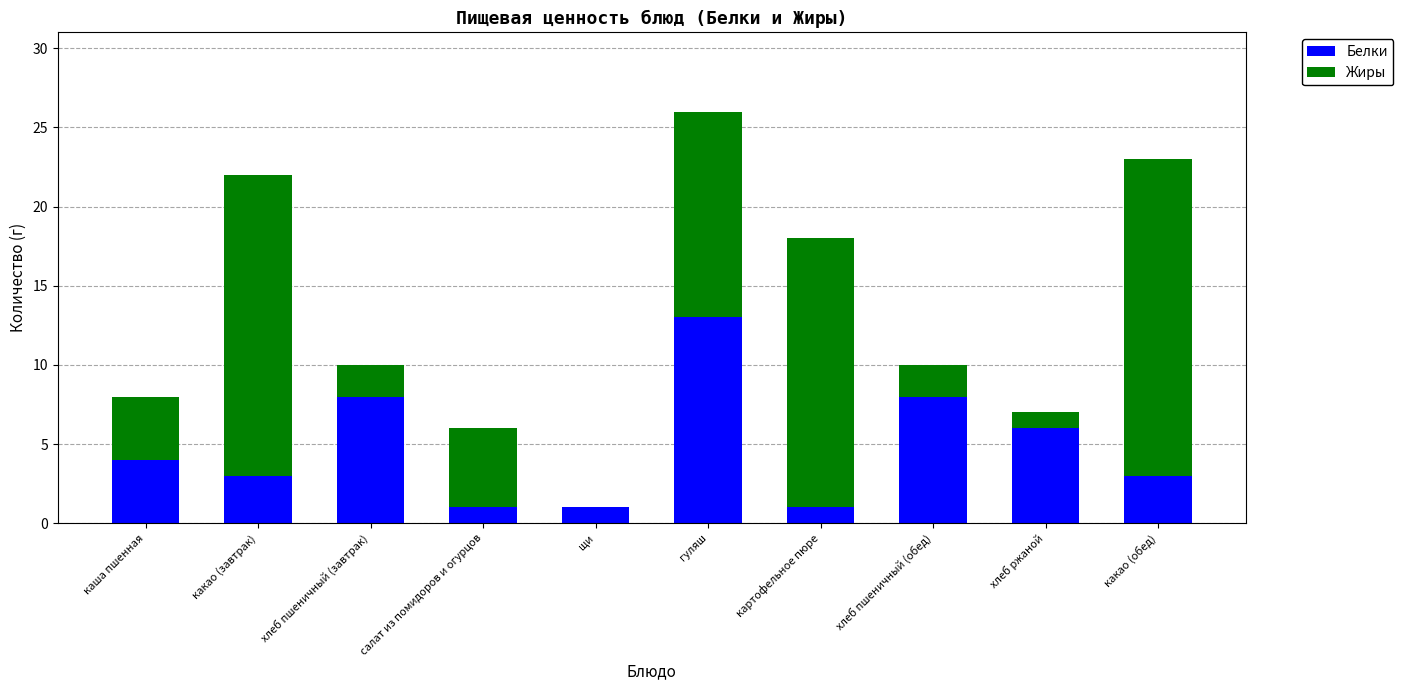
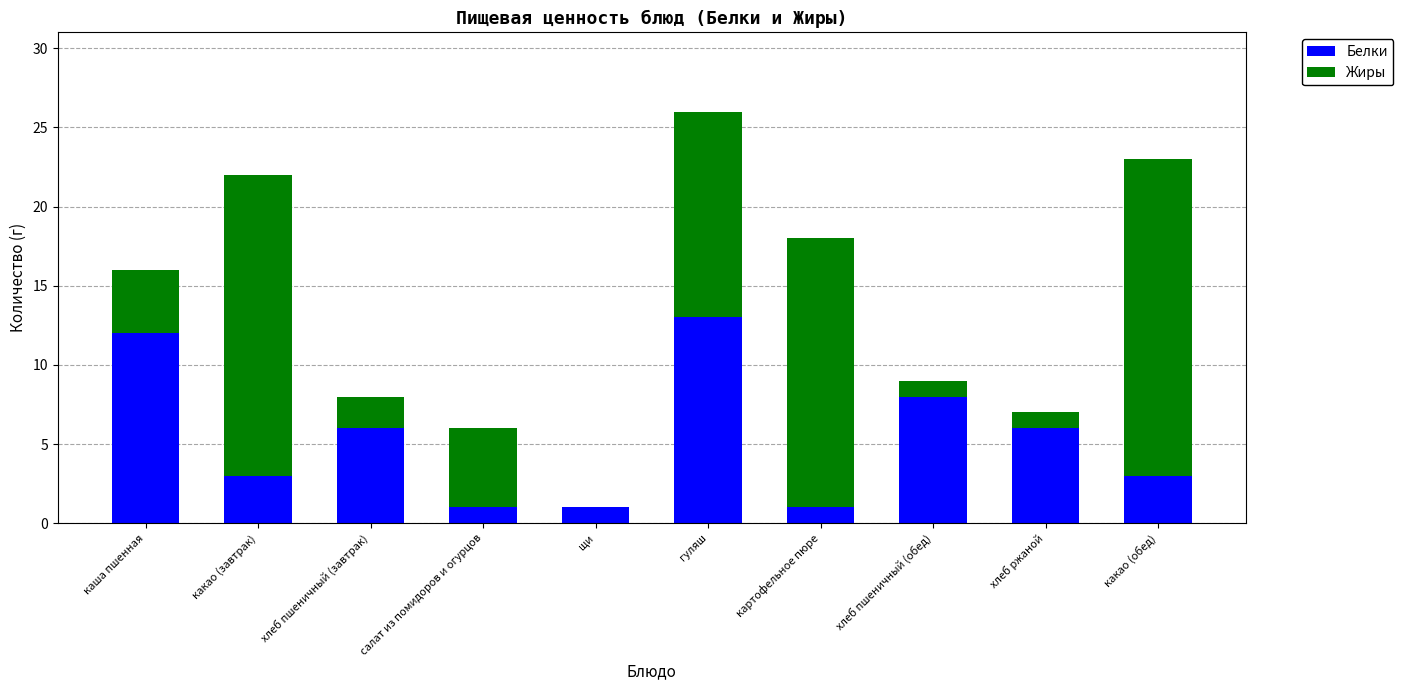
Белки, каша пшенная: 4 -> 12
Белки, хлеб пшеничный (завтрак): 8 -> 6
Жиры, хлеб пшеничный (обед): 2 -> 1
